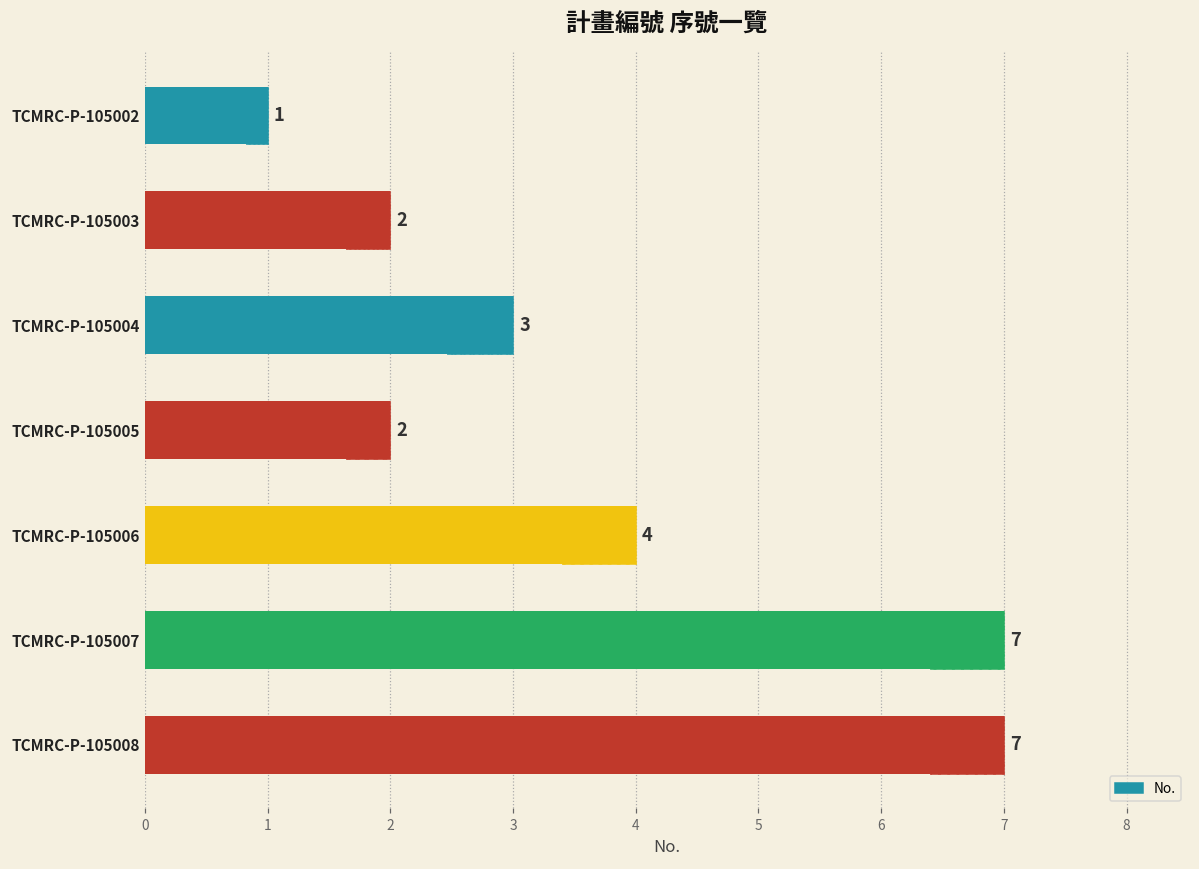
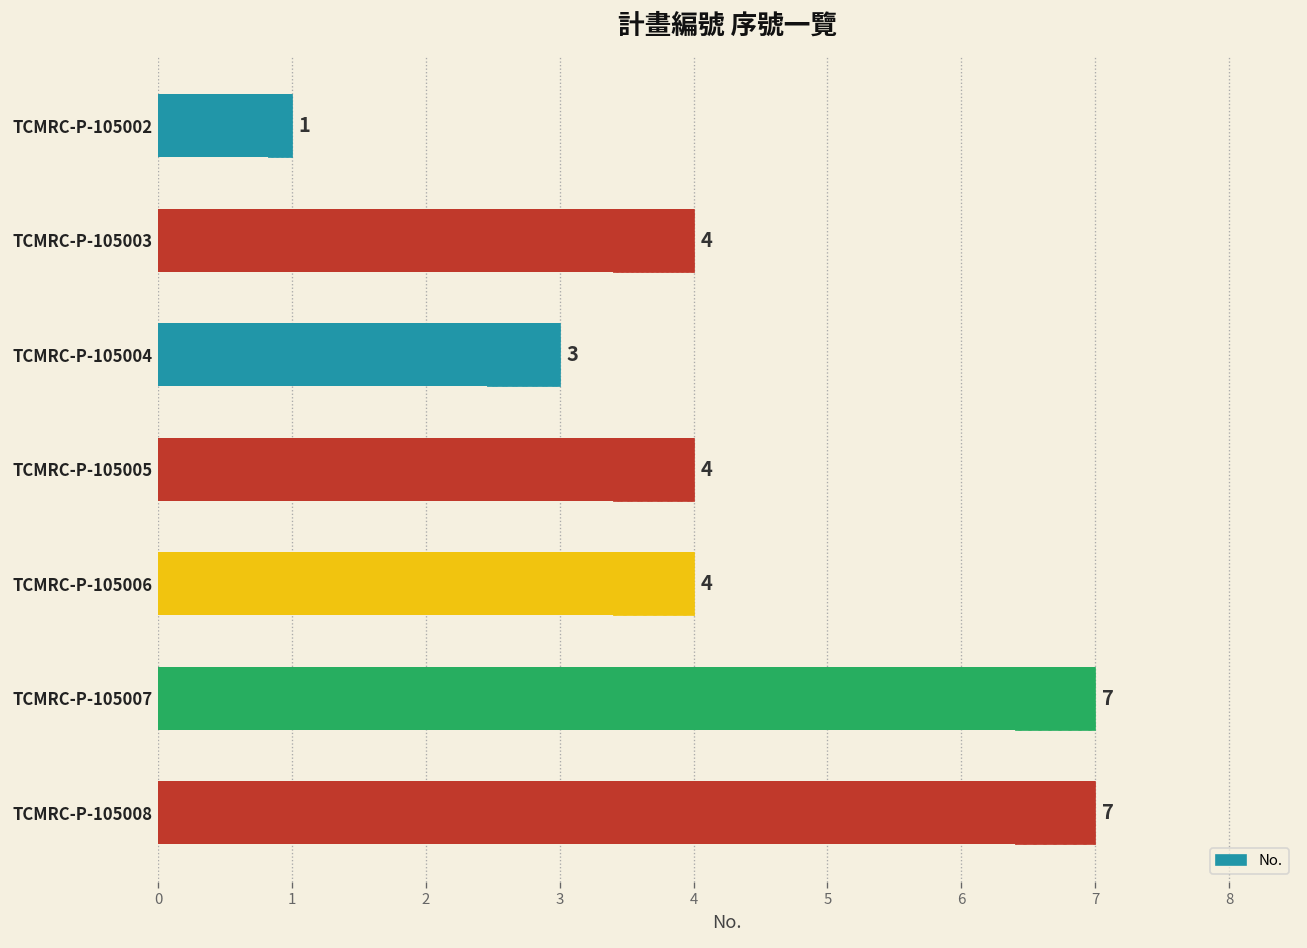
No., TCMRC-P-105003: 2 -> 4
No., TCMRC-P-105005: 2 -> 4
